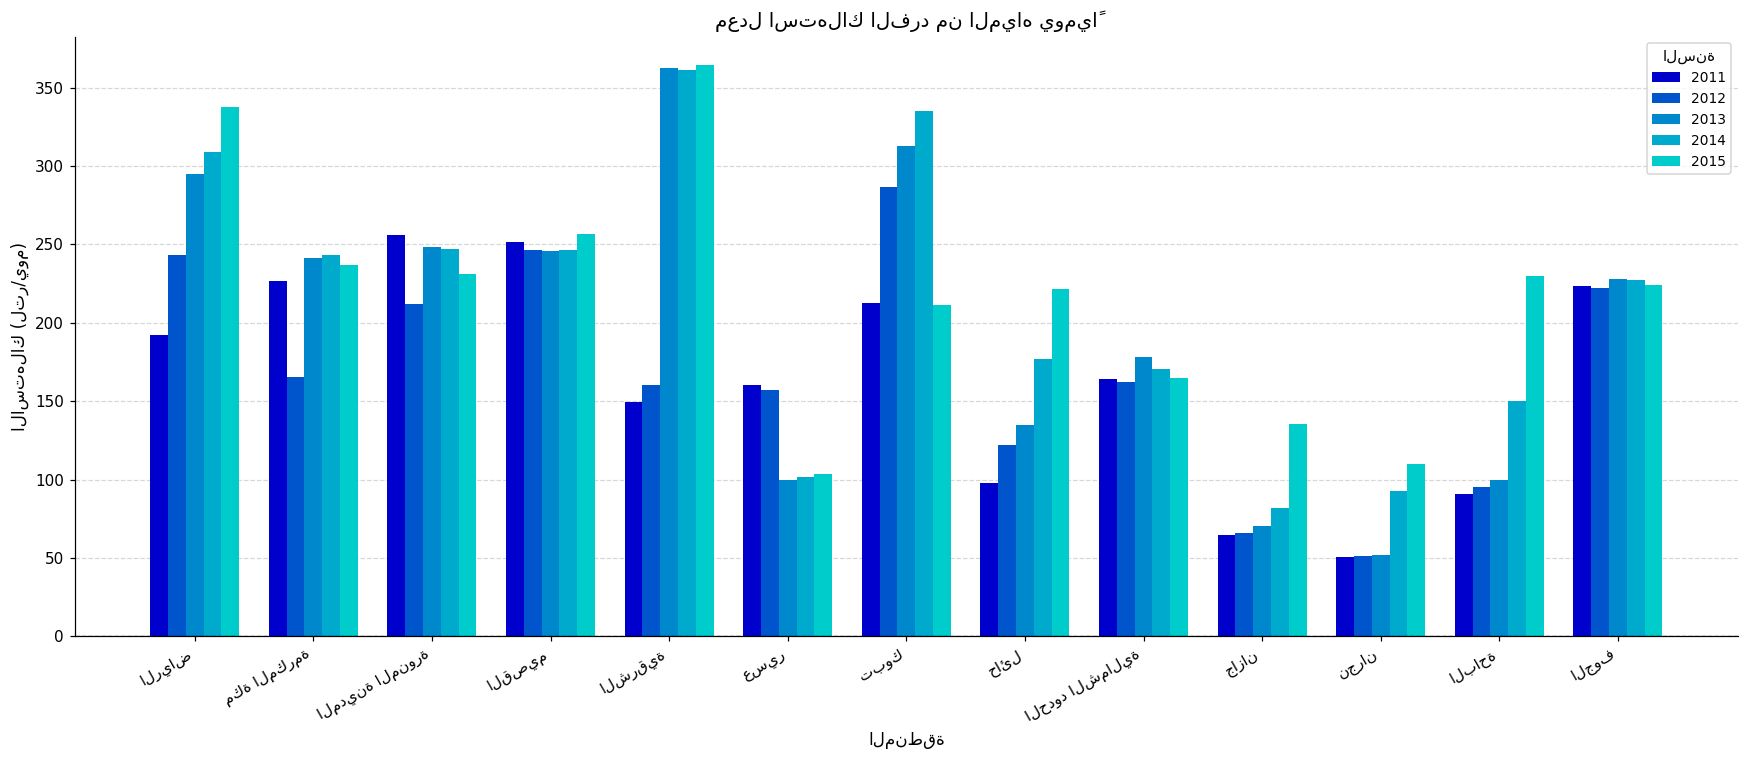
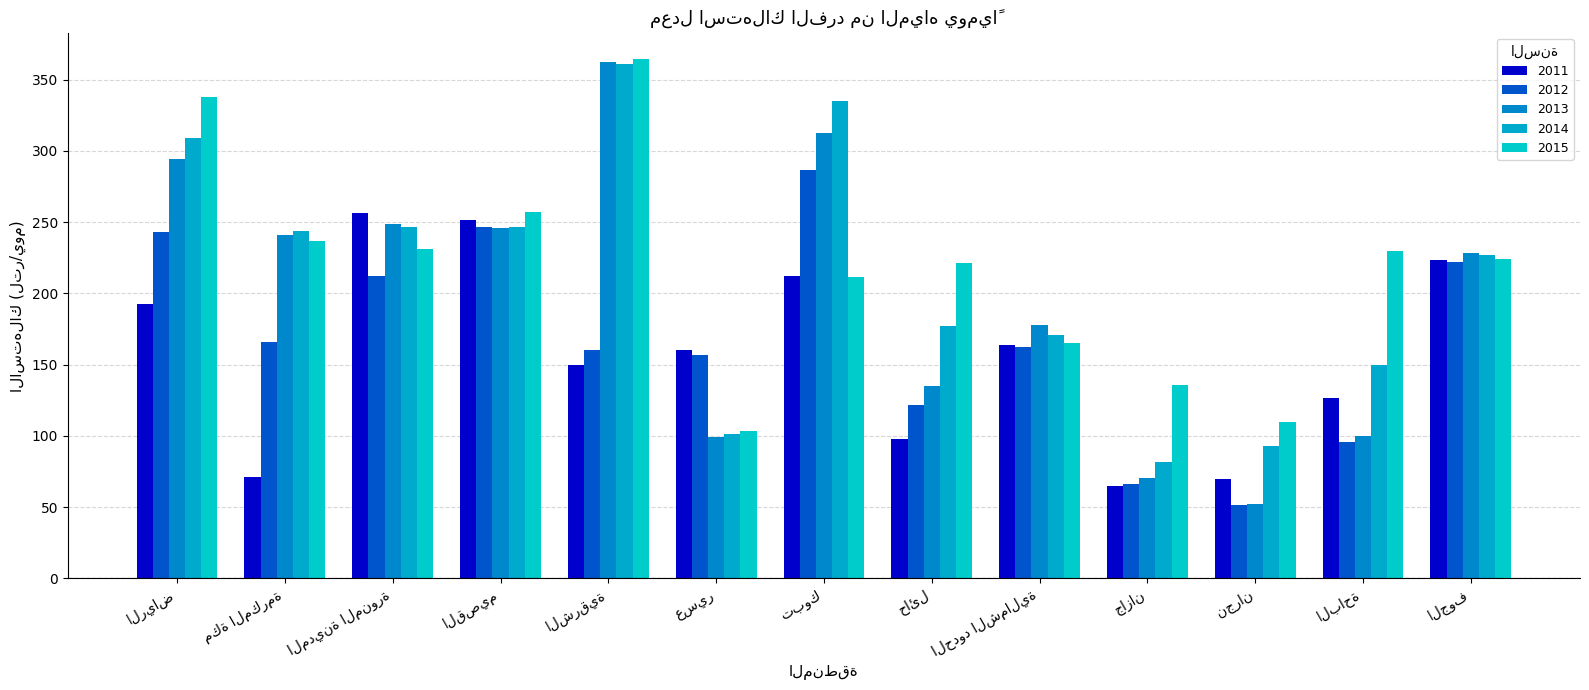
2011, مكة المكرمة: 227 -> 71
2011, نجران: 51 -> 70
2011, الباحة: 91 -> 127
